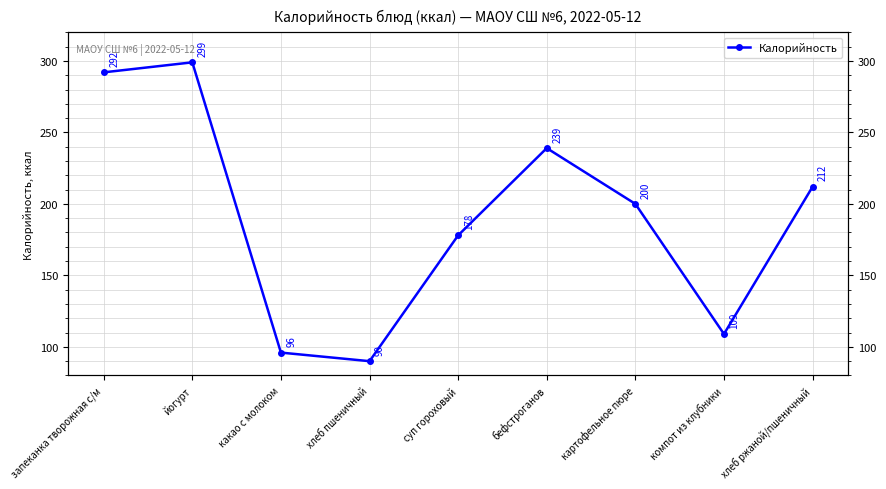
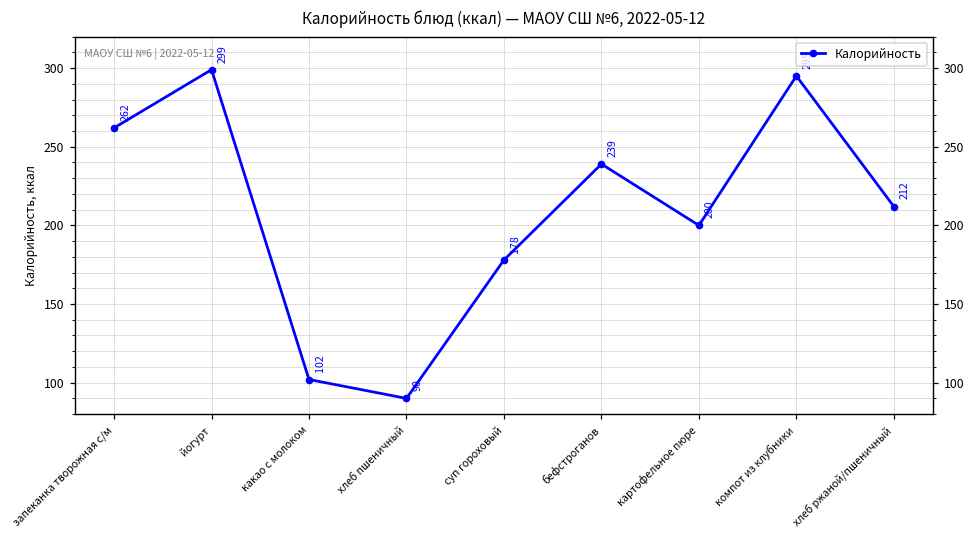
запеканка творожная с/м: 292 -> 262
какао с молоком: 96 -> 102
компот из клубники: 109 -> 295
